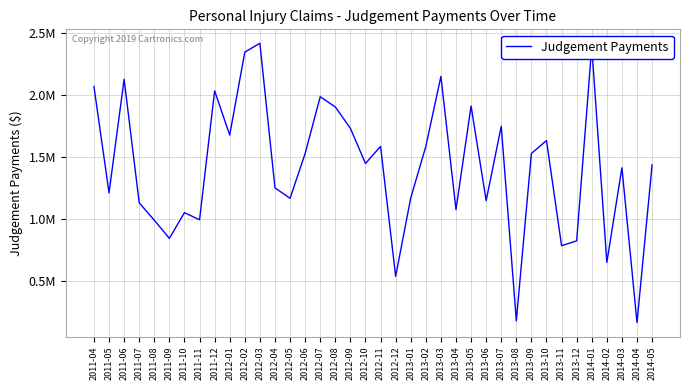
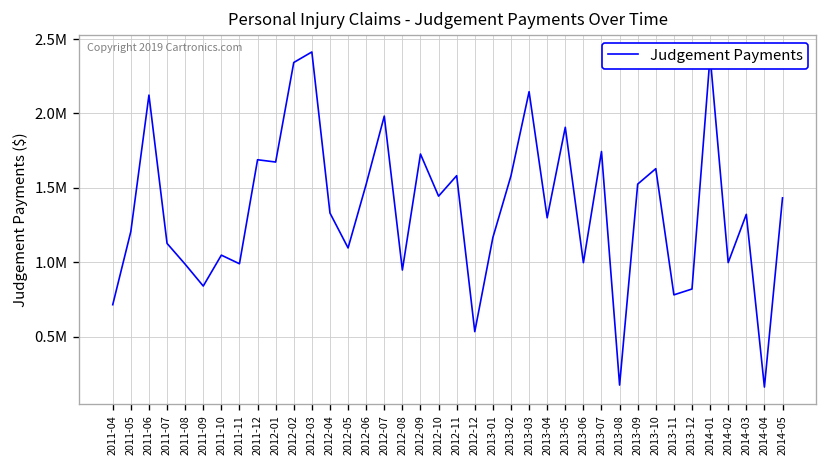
2011-04: 2060000 -> 710000
2011-12: 2030000 -> 1690000
2012-04: 1250000 -> 1330000
2012-05: 1160000 -> 1100000
2012-08: 1900000 -> 950000
2013-04: 1070000 -> 1300000
2013-06: 1140000 -> 1000000
2014-02: 650000 -> 1000000
2014-03: 1410000 -> 1320000
